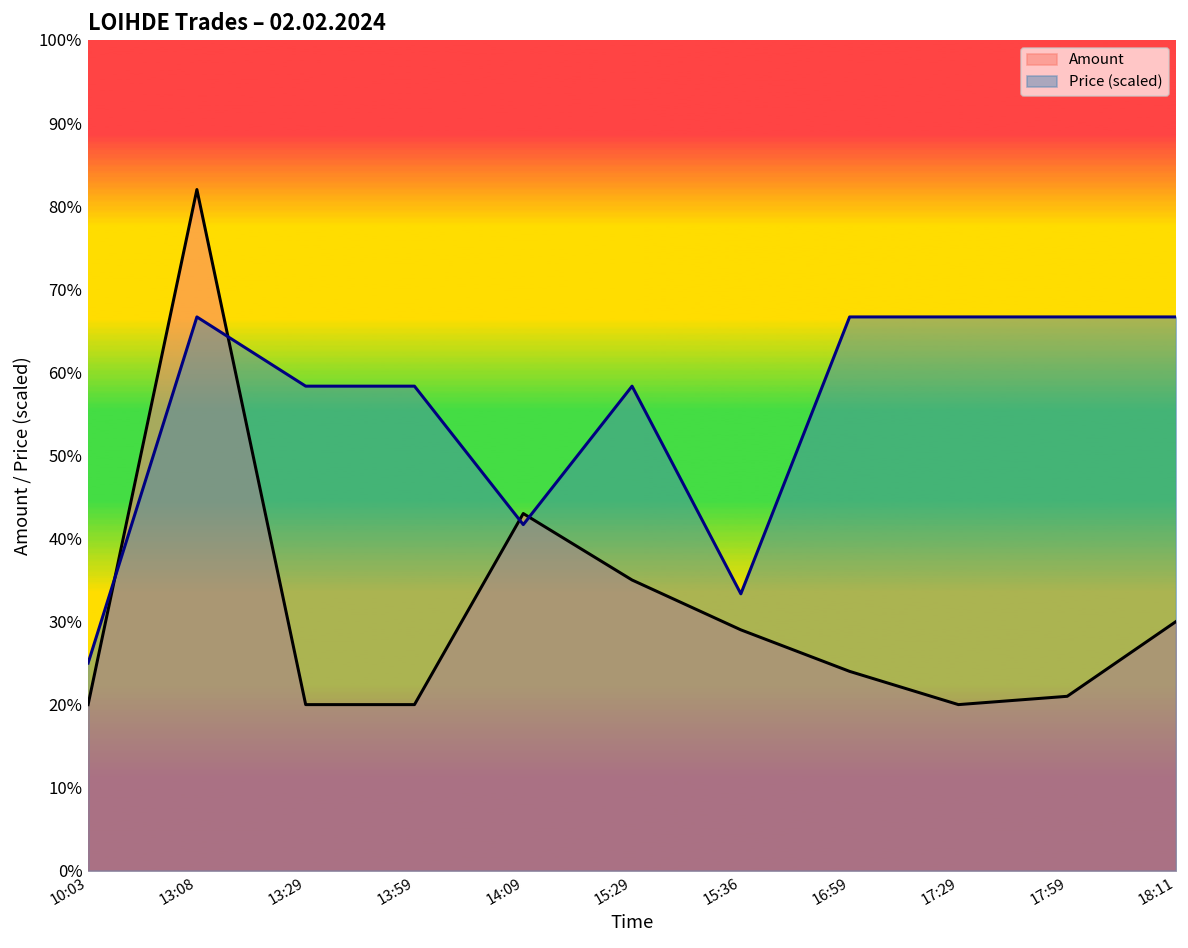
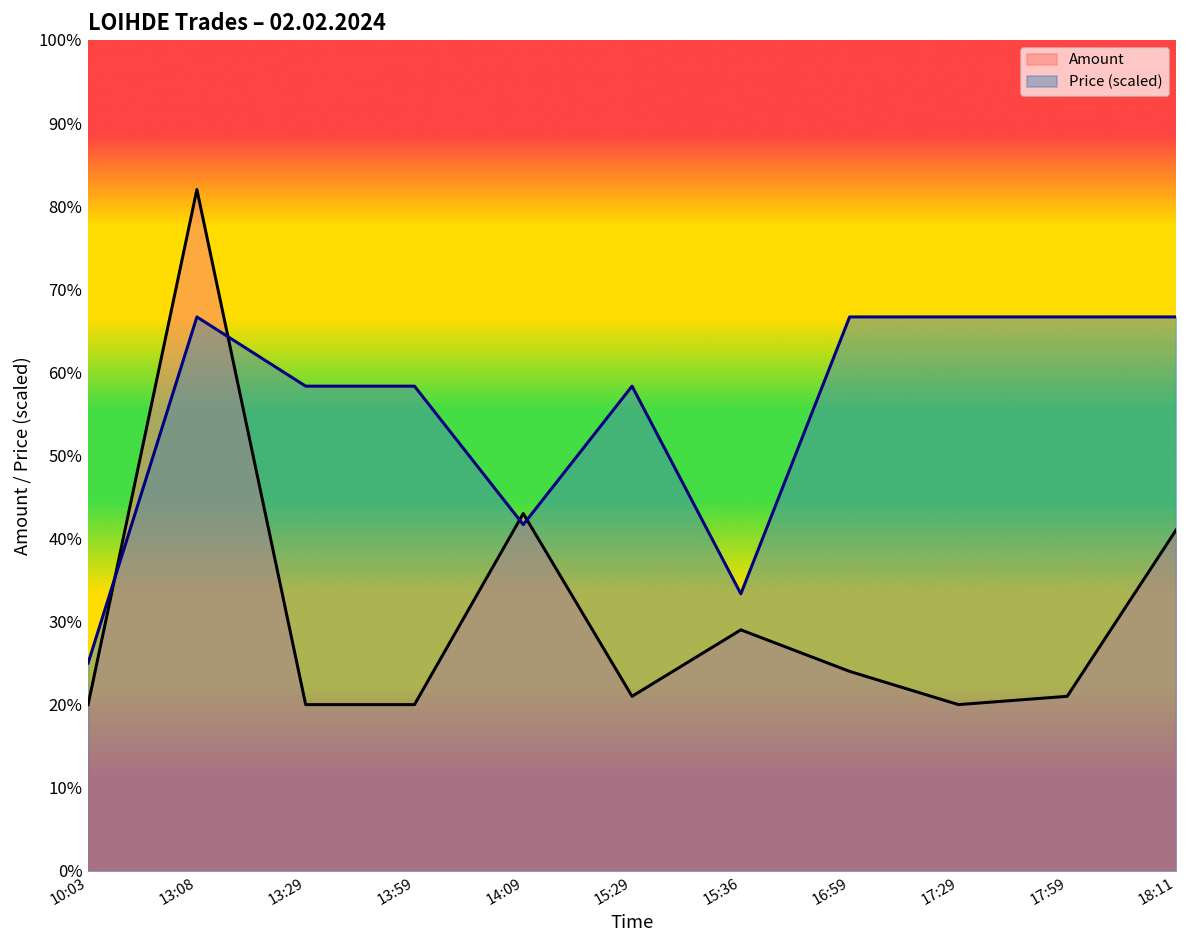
Amount, 15:29: 35% -> 21%
Amount, 18:11: 30% -> 41%
